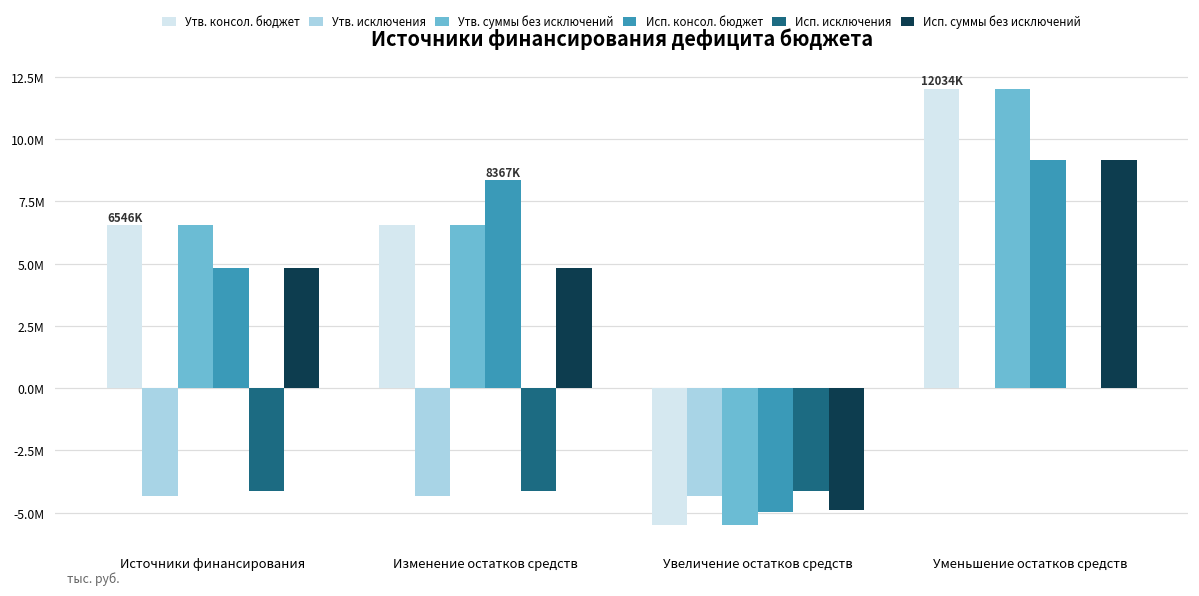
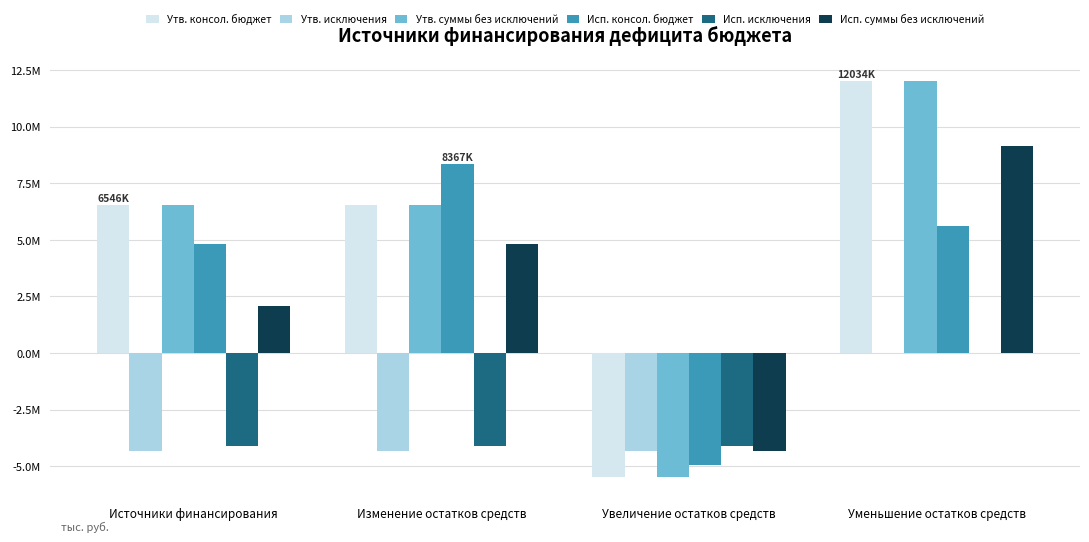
Исп. суммы без исключений, Источники финансирования: 4800000 -> 2100000
Исп. суммы без исключений, Увеличение остатков средств: -4900000 -> -4300000
Исп. консол. бюджет, Уменьшение остатков средств: 9200000 -> 5600000
